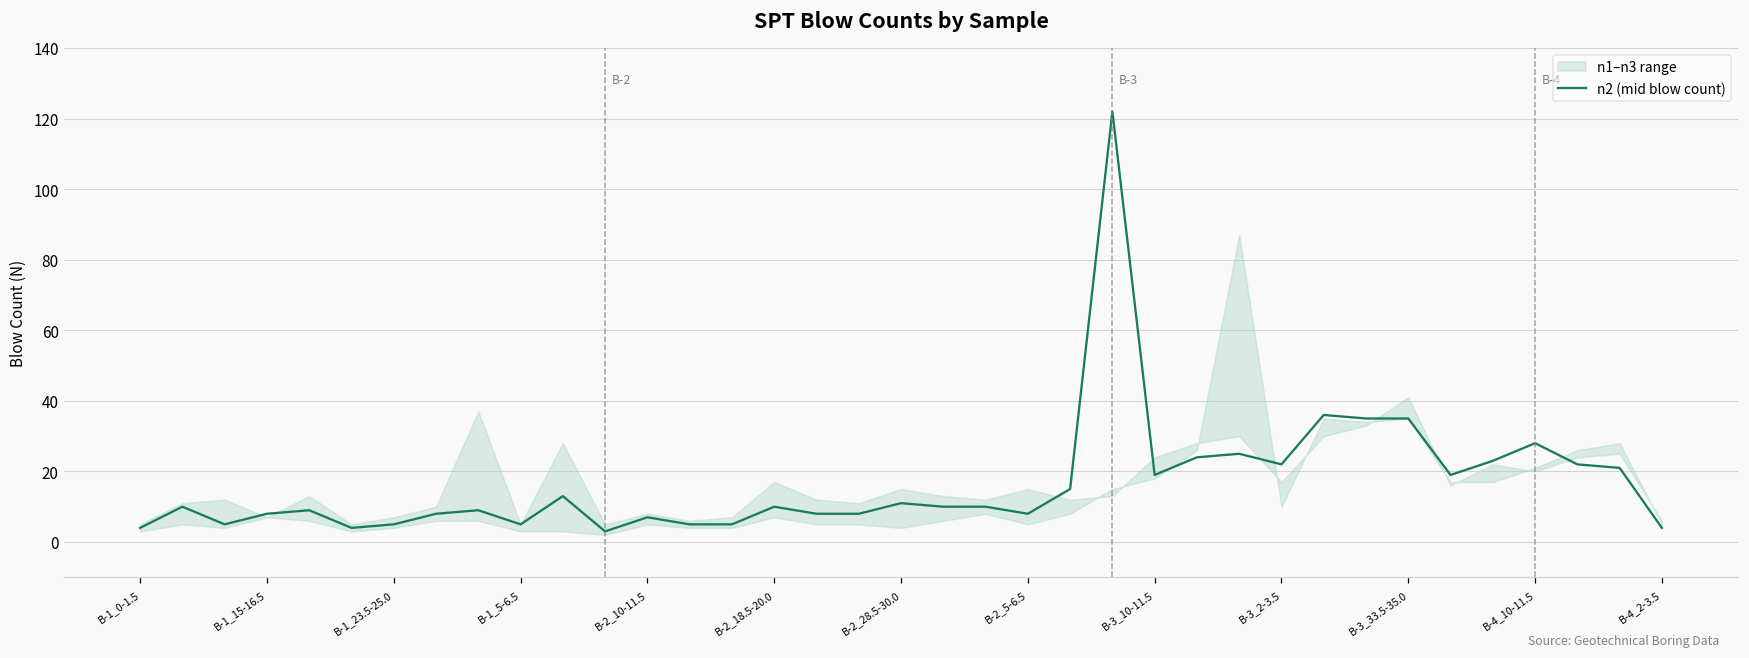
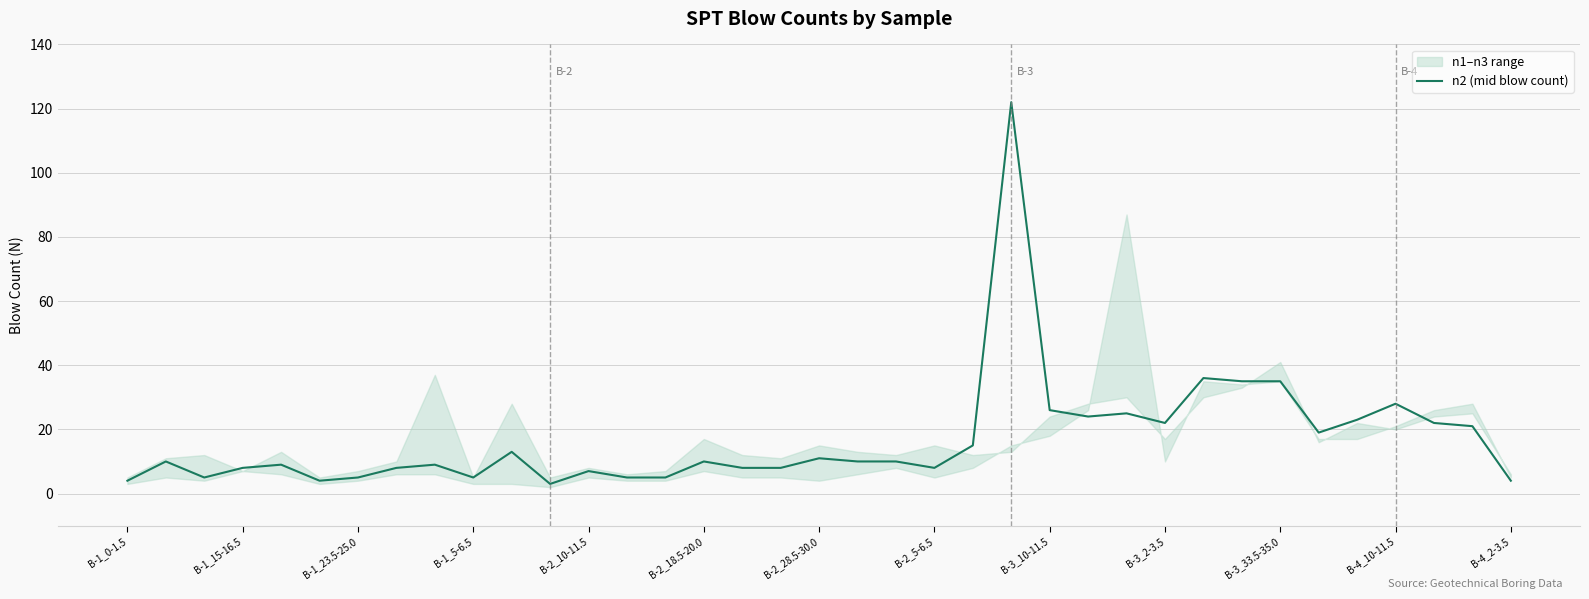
n2 (mid blow count), B-3_10-11.5: 19 -> 26
